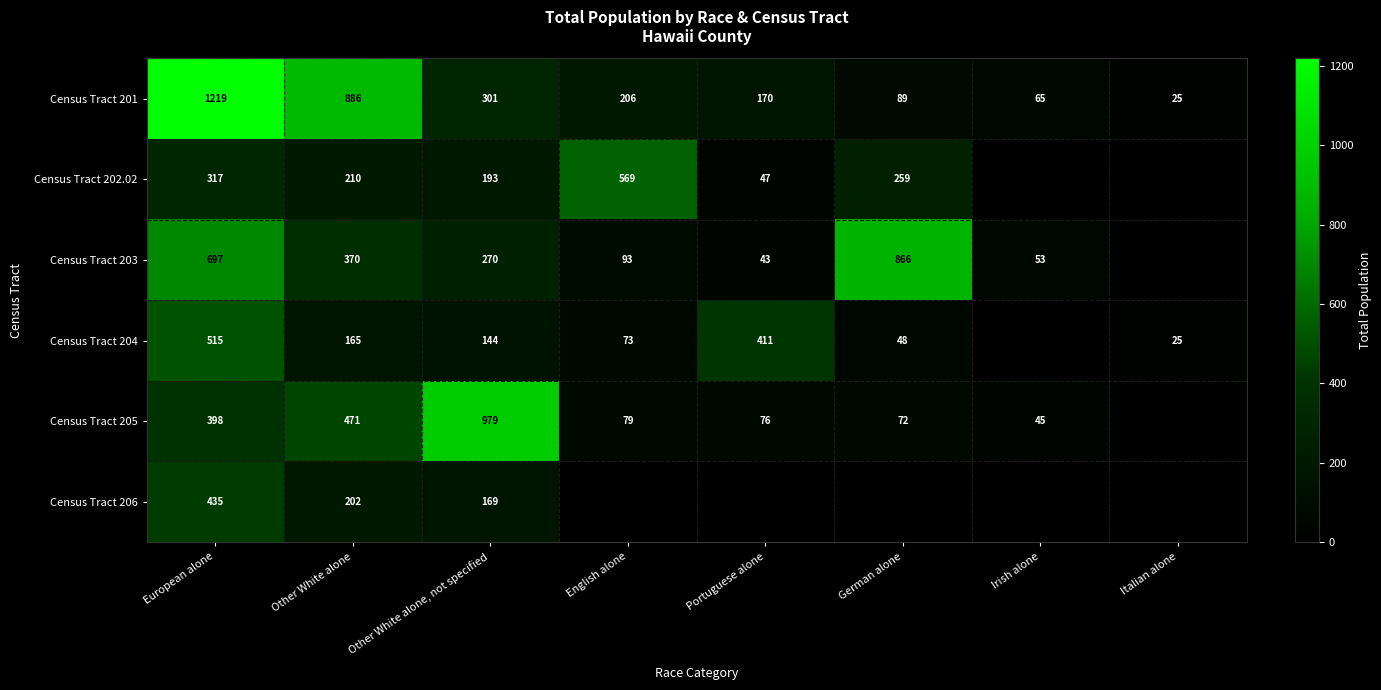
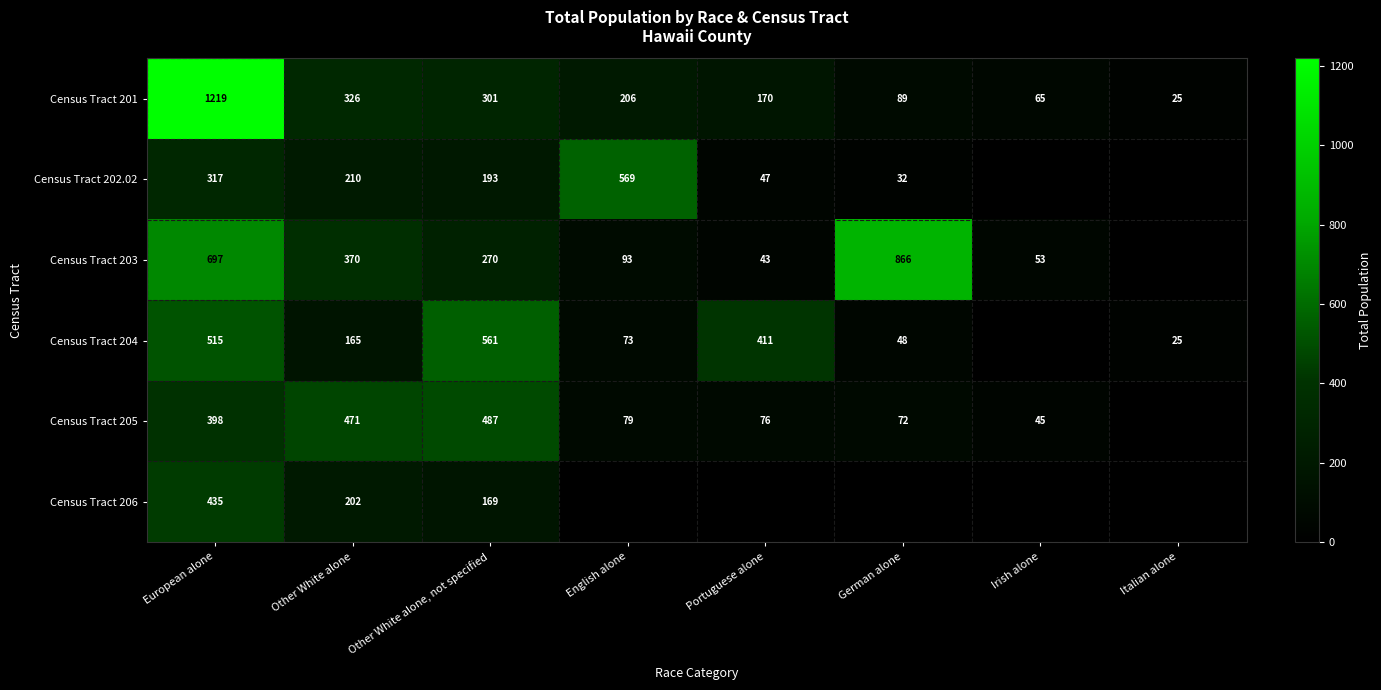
Census Tract 201, Other White alone: 886 -> 326
Census Tract 202.02, German alone: 259 -> 32
Census Tract 204, Other White alone, not specified: 144 -> 561
Census Tract 205, Other White alone, not specified: 979 -> 487
